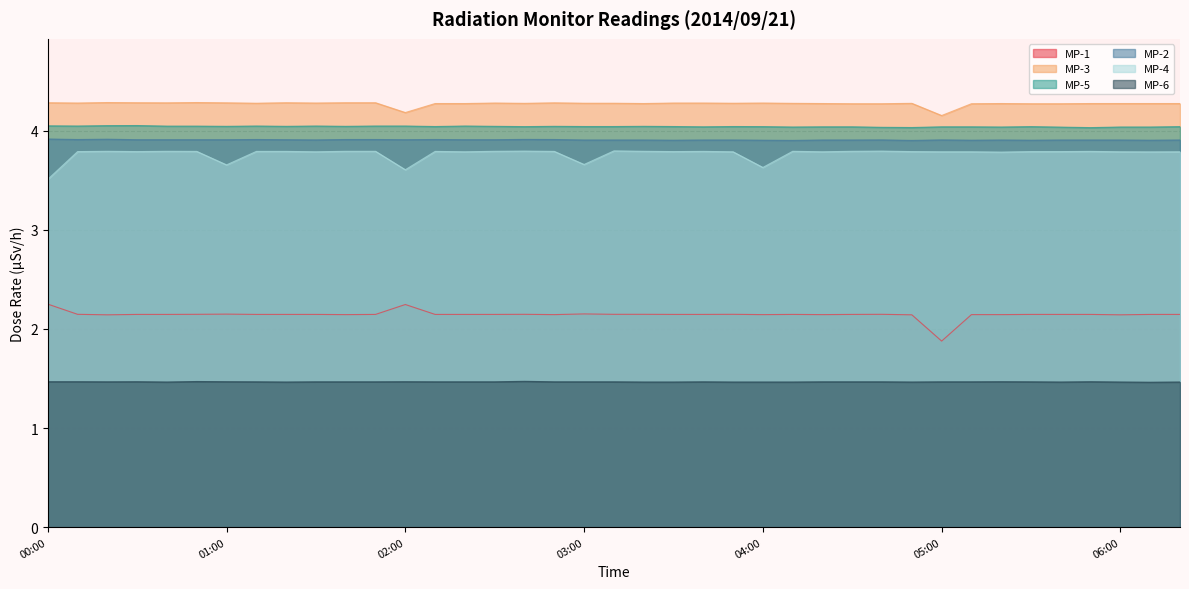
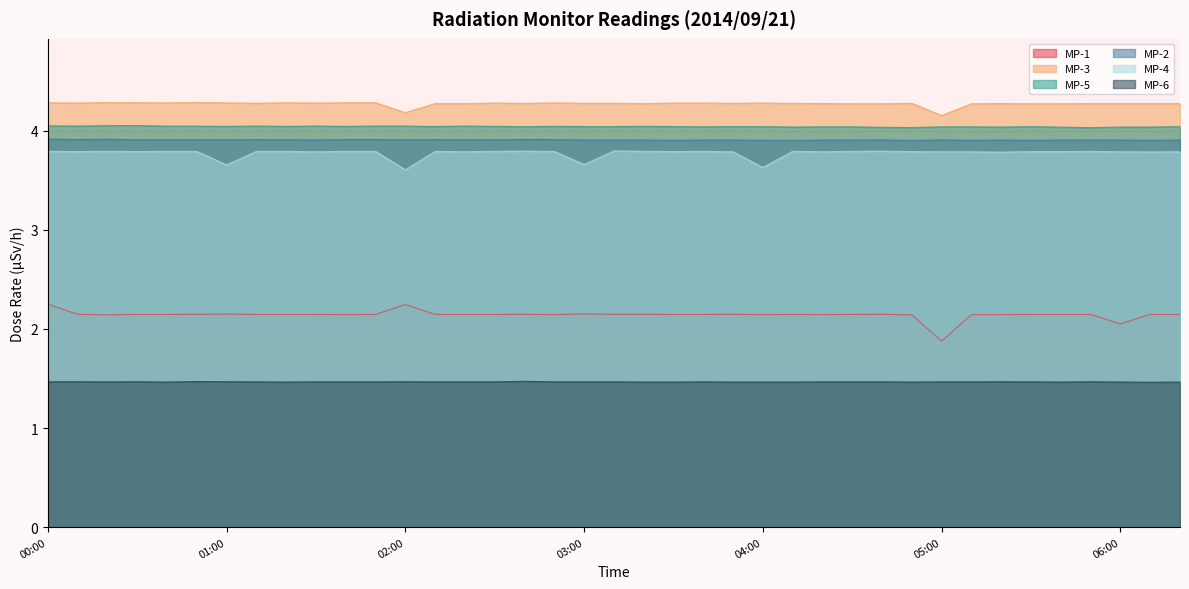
MP-4, 00:00: 3.5 -> 3.8
MP-1, 06:00: 2.14 -> 2.05
